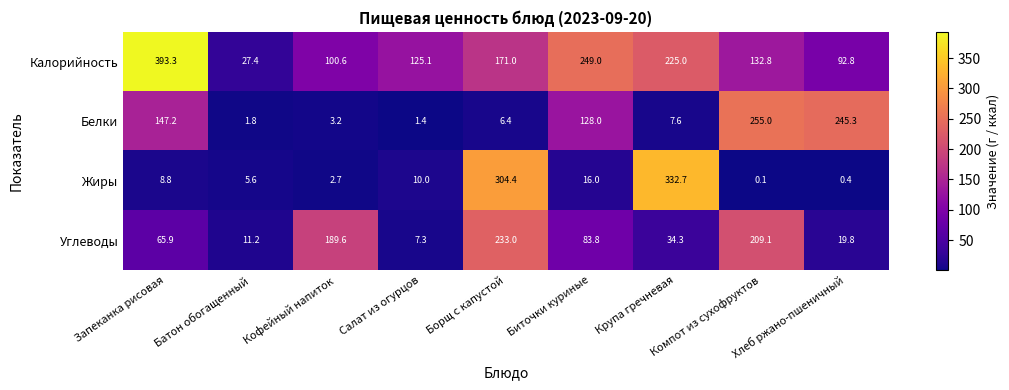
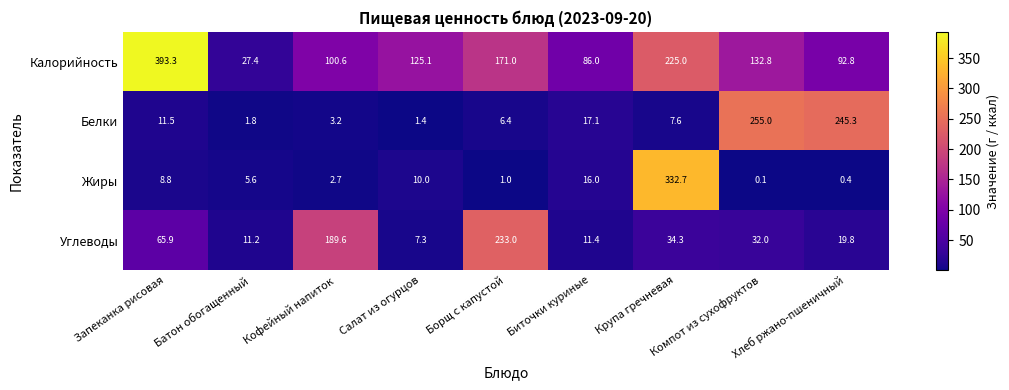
Калорийность, Биточки куриные: 249.0 -> 86.0
Белки, Запеканка рисовая: 147.2 -> 11.5
Белки, Биточки куриные: 128.0 -> 17.1
Жиры, Борщ с капустой: 304.4 -> 1.0
Углеводы, Биточки куриные: 83.8 -> 11.4
Углеводы, Компот из сухофруктов: 209.1 -> 32.0
